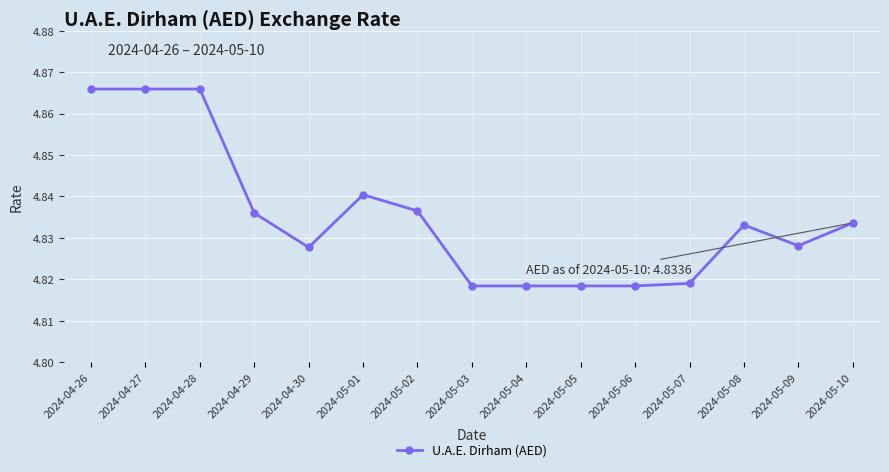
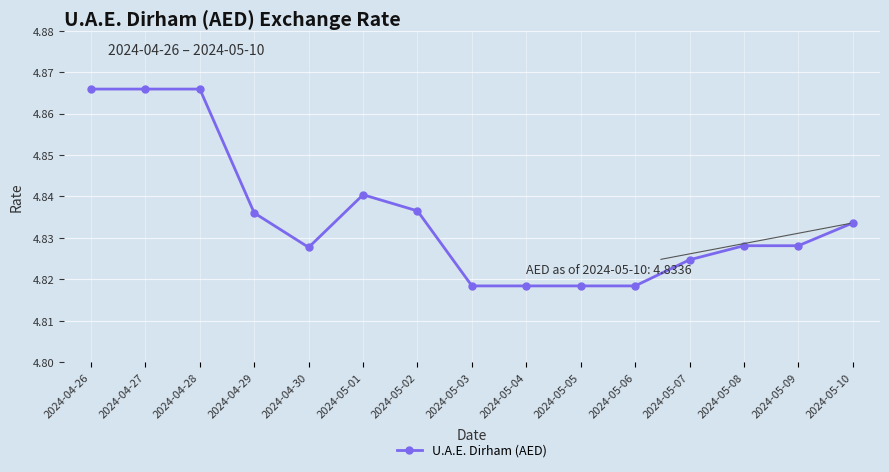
2024-05-07: 4.819 -> 4.825
2024-05-08: 4.833 -> 4.828
